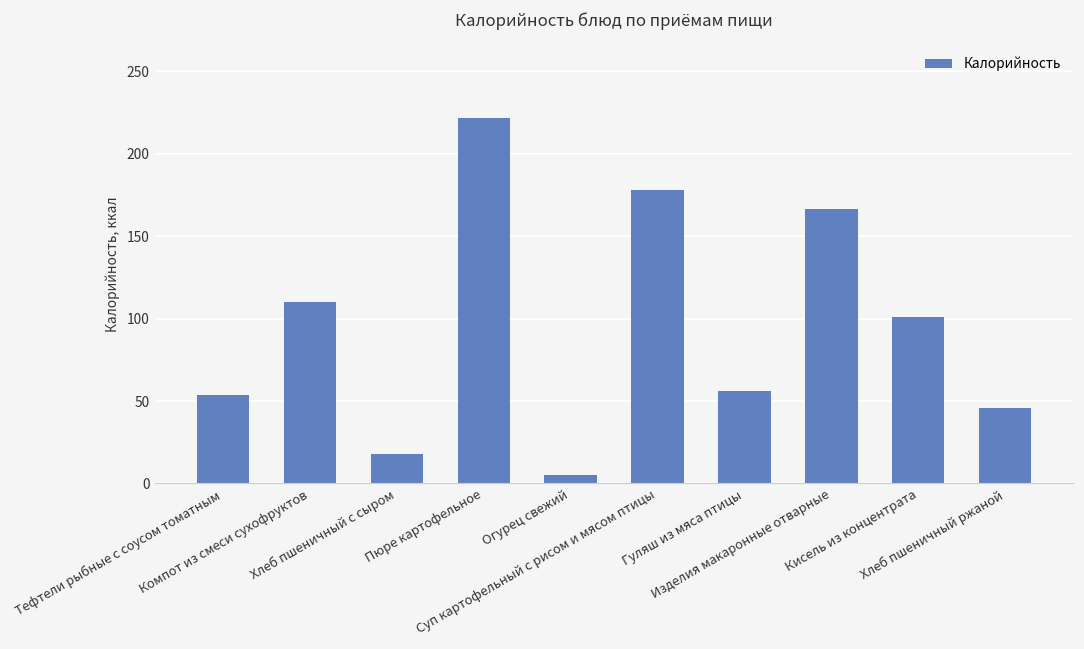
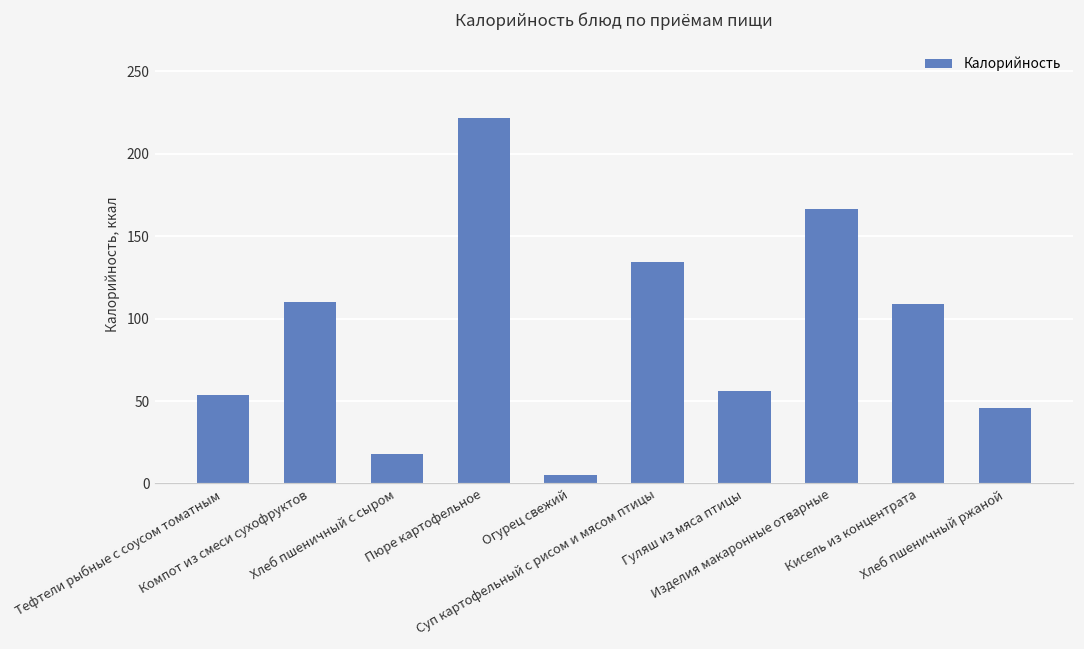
Суп картофельный с рисом и мясом птицы: 178 -> 134
Кисель из концентрата: 101 -> 109
